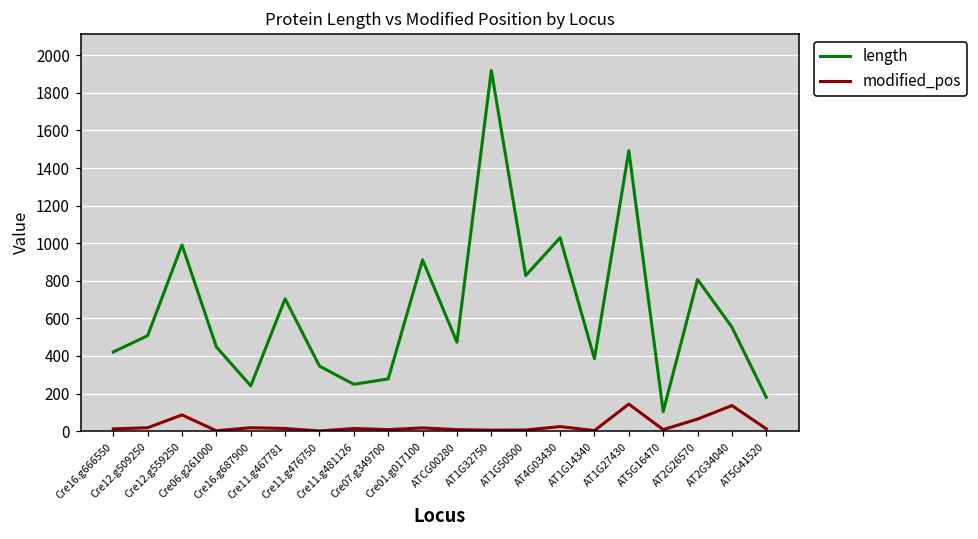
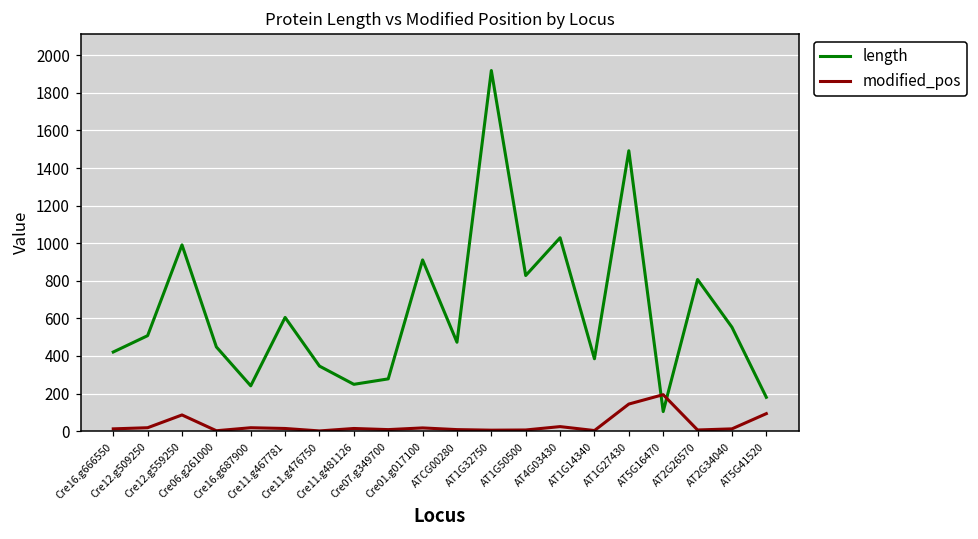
length, Cre11.g467781: 700 -> 610
modified_pos, AT5G16470: 10 -> 190
modified_pos, AT2G26570: 60 -> 10
modified_pos, AT2G34040: 140 -> 10
modified_pos, AT5G41520: 10 -> 90
